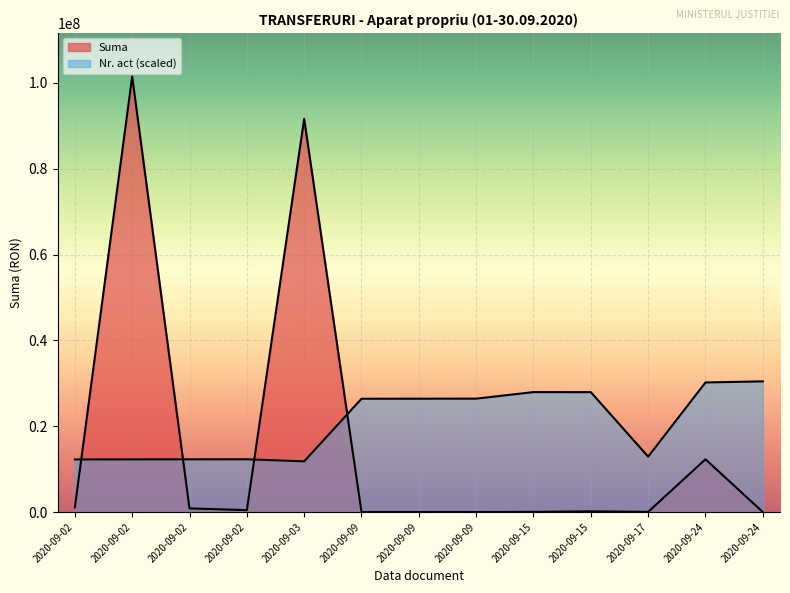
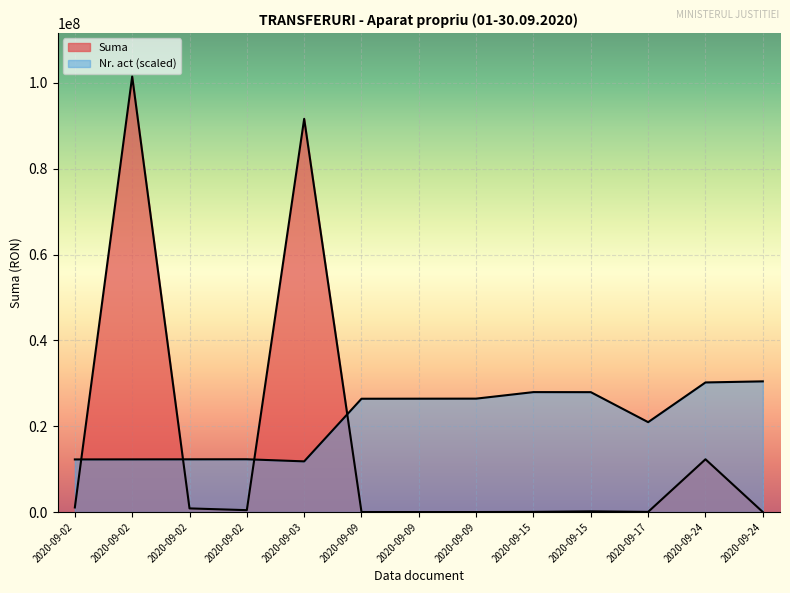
Nr. act (scaled), 2020-09-17: 13000000 -> 21000000
